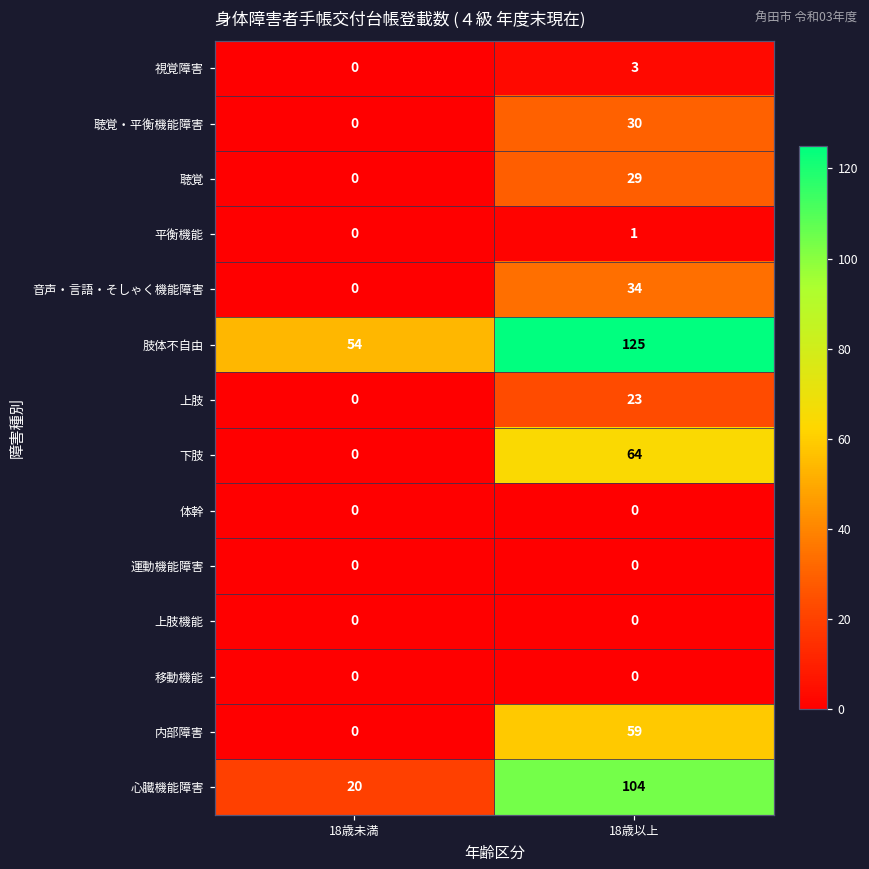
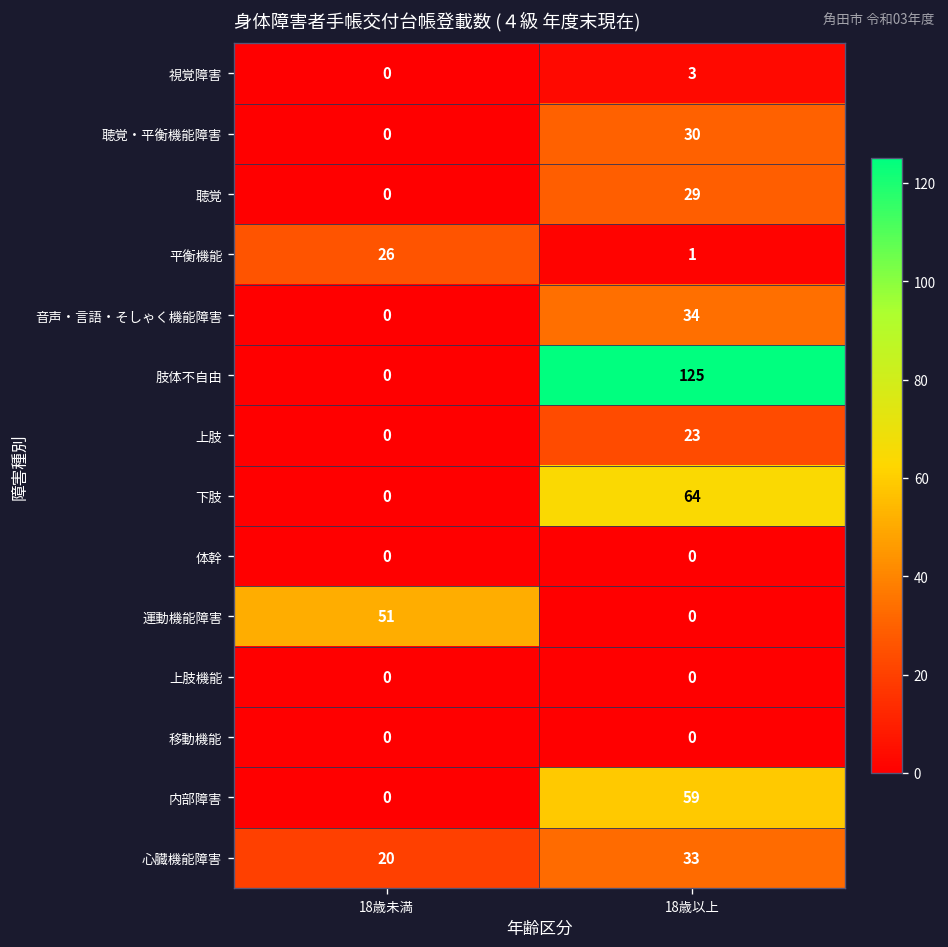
平衡機能, 18歳未満: 0 -> 26
肢体不自由, 18歳未満: 54 -> 0
運動機能障害, 18歳未満: 0 -> 51
心臓機能障害, 18歳以上: 104 -> 33
